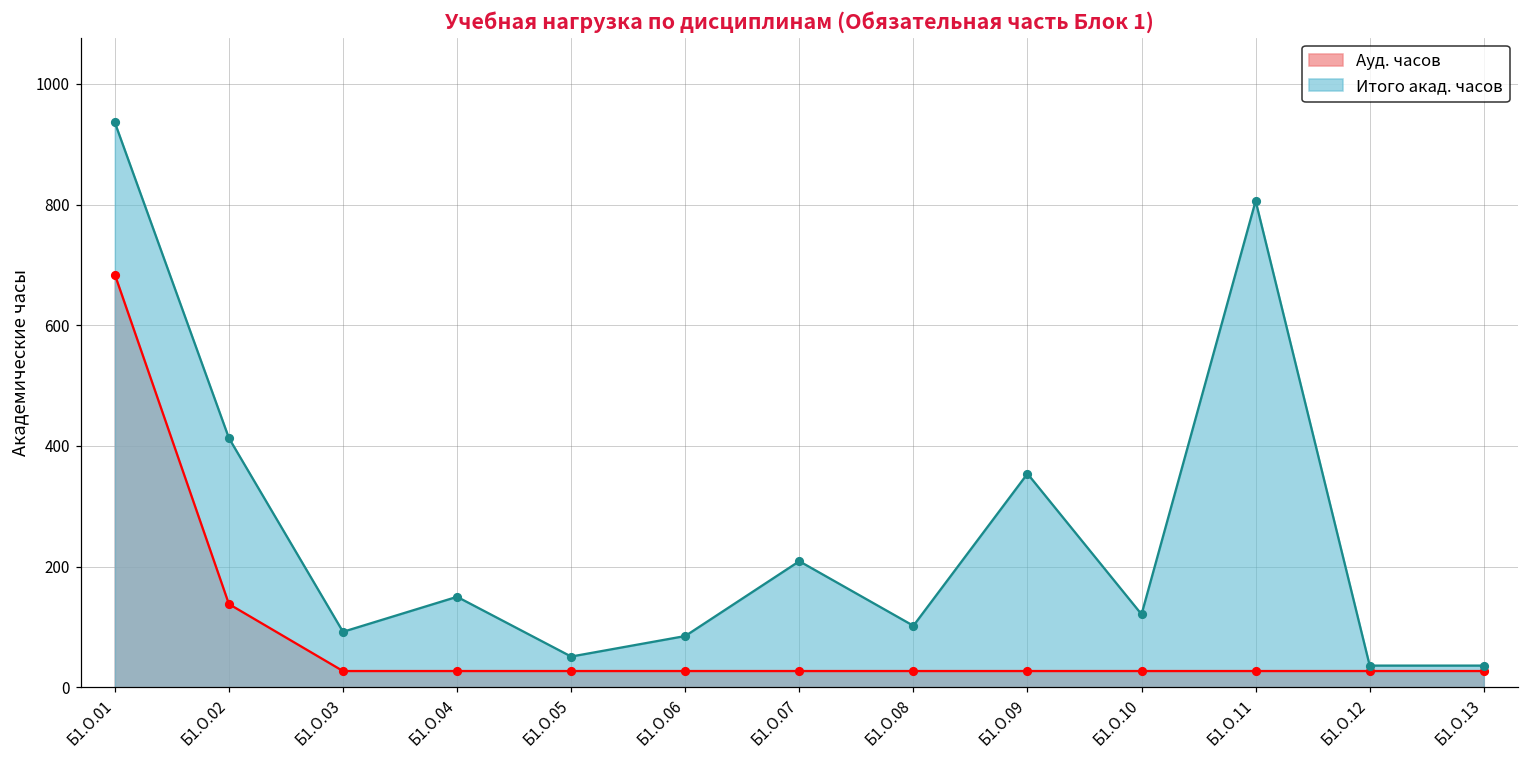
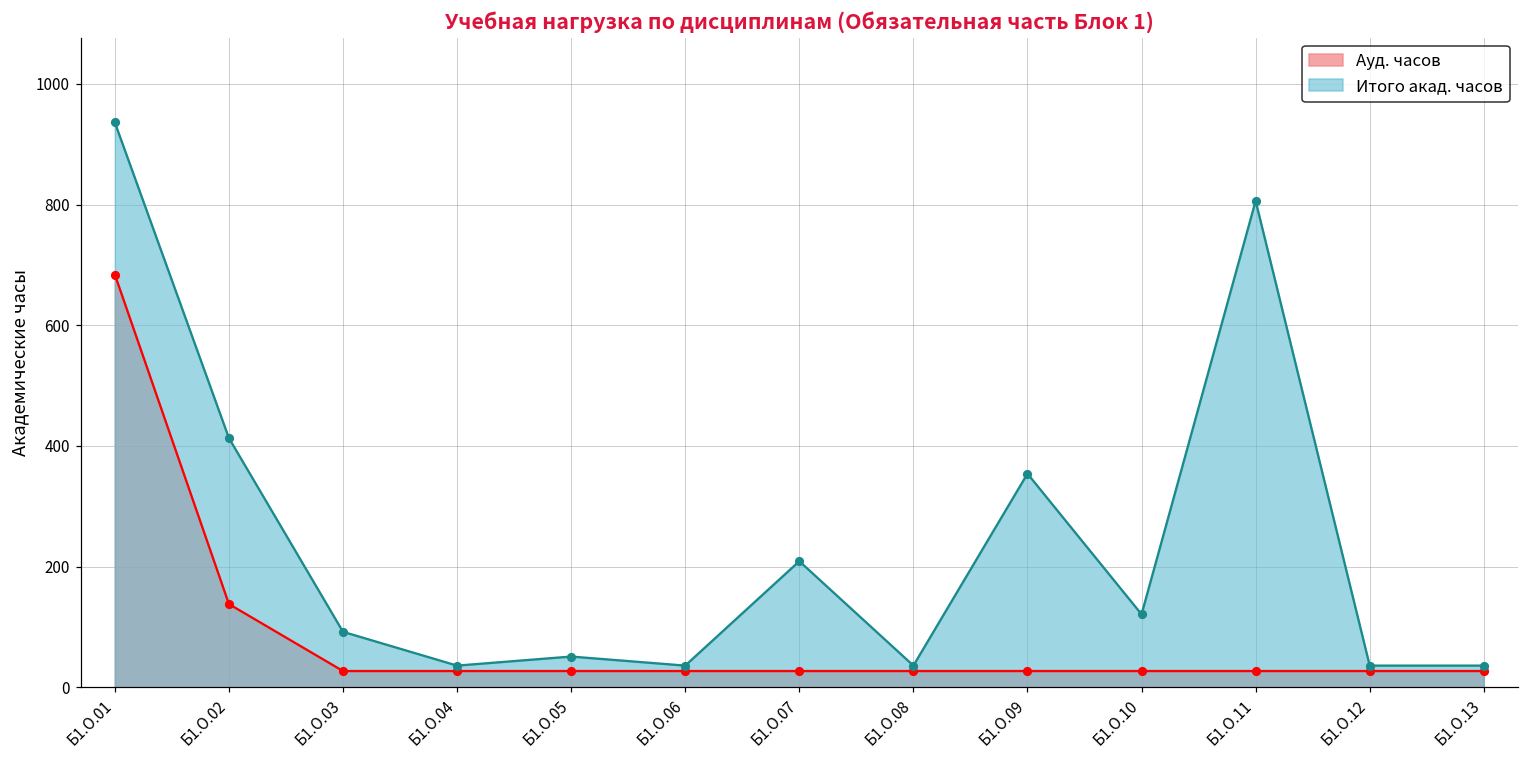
Итого акад. часов, Б1.О.04: 150 -> 40
Итого акад. часов, Б1.О.06: 90 -> 40
Итого акад. часов, Б1.О.08: 100 -> 40
